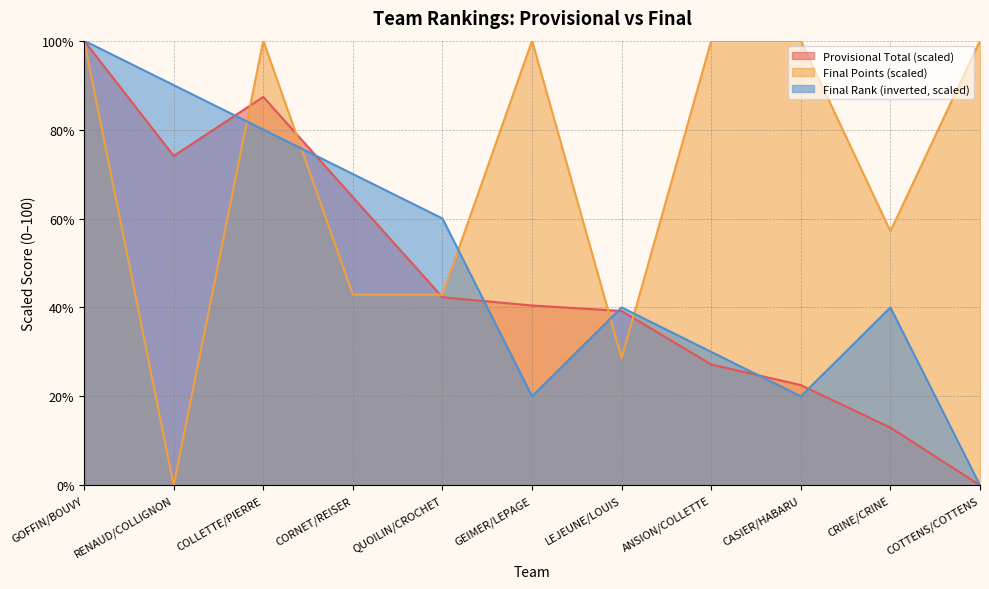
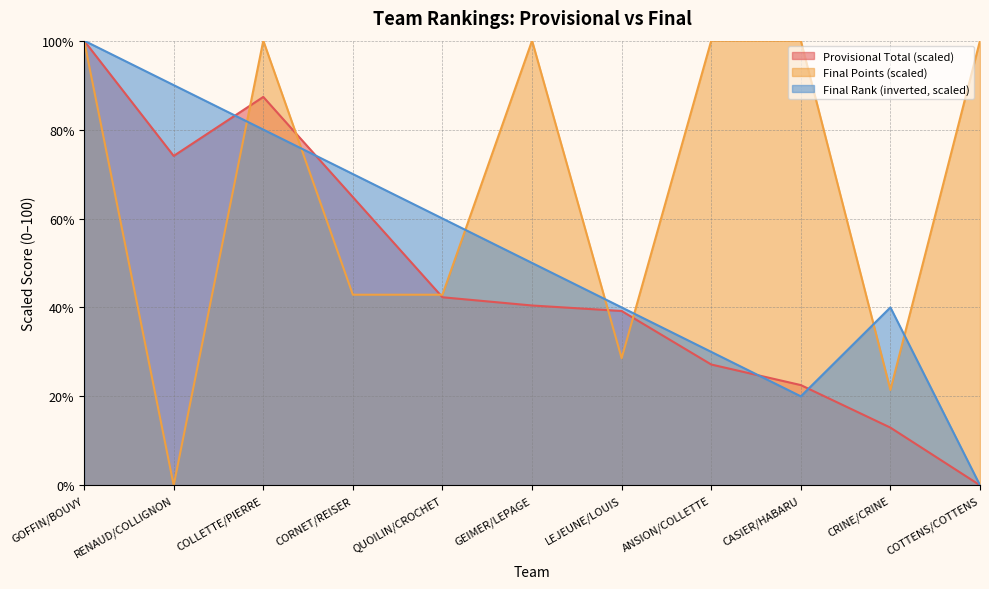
Final Rank (inverted, scaled), GEIMER/LEPAGE: 20% -> 50%
Final Points (scaled), CRINE/CRINE: 57% -> 21%
